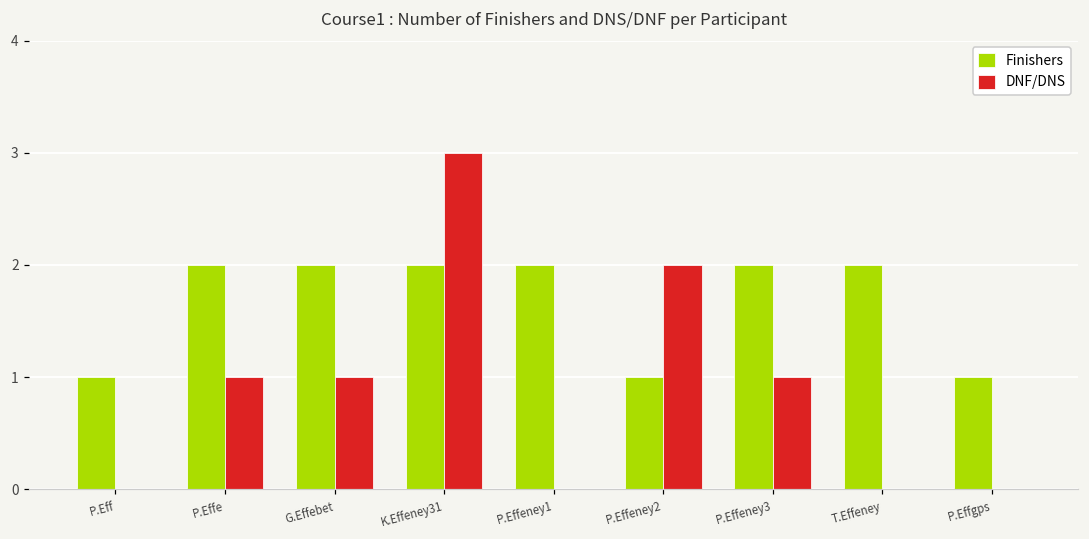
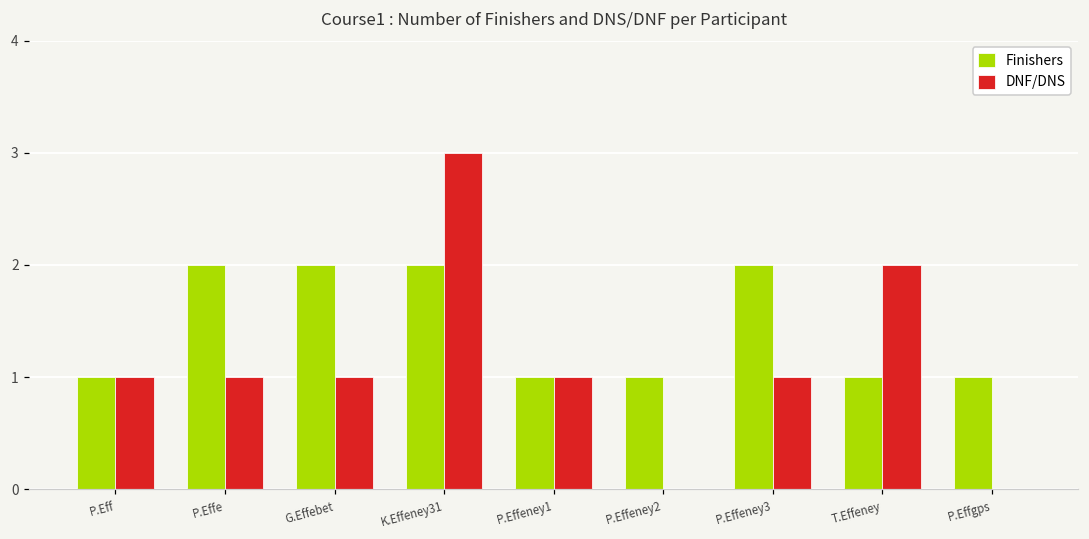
DNF/DNS, P.Eff: 0 -> 1
Finishers, P.Effeney1: 2 -> 1
DNF/DNS, P.Effeney1: 0 -> 1
DNF/DNS, P.Effeney2: 2 -> 0
Finishers, T.Effeney: 2 -> 1
DNF/DNS, T.Effeney: 0 -> 2
